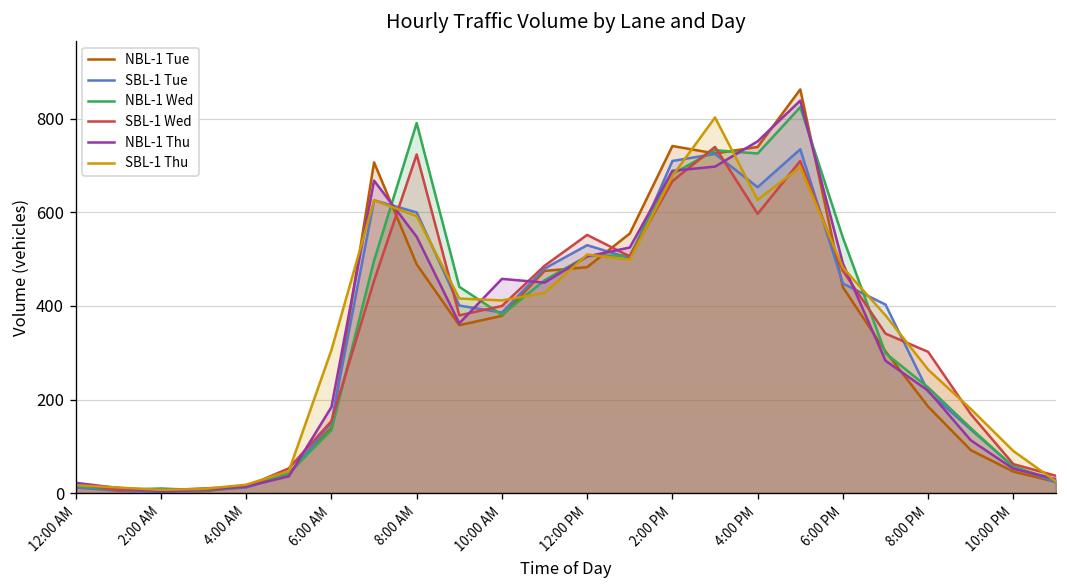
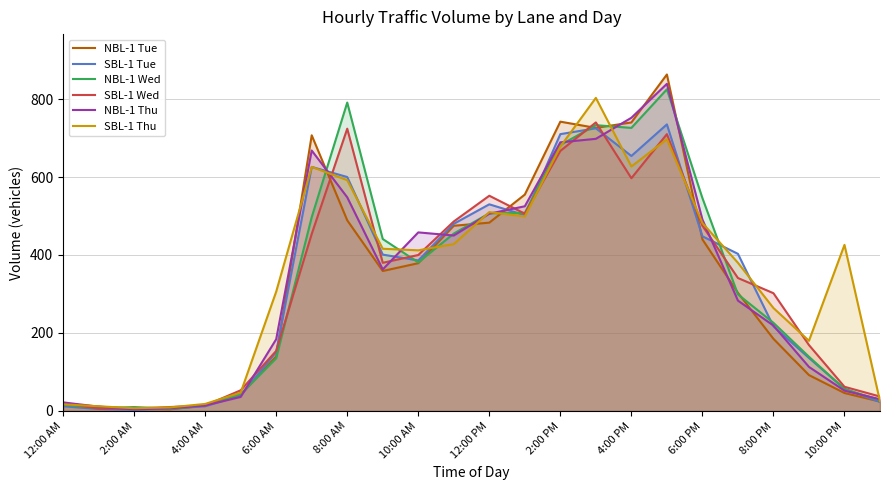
SBL-1 Thu, 10:00 PM: 90 -> 430
